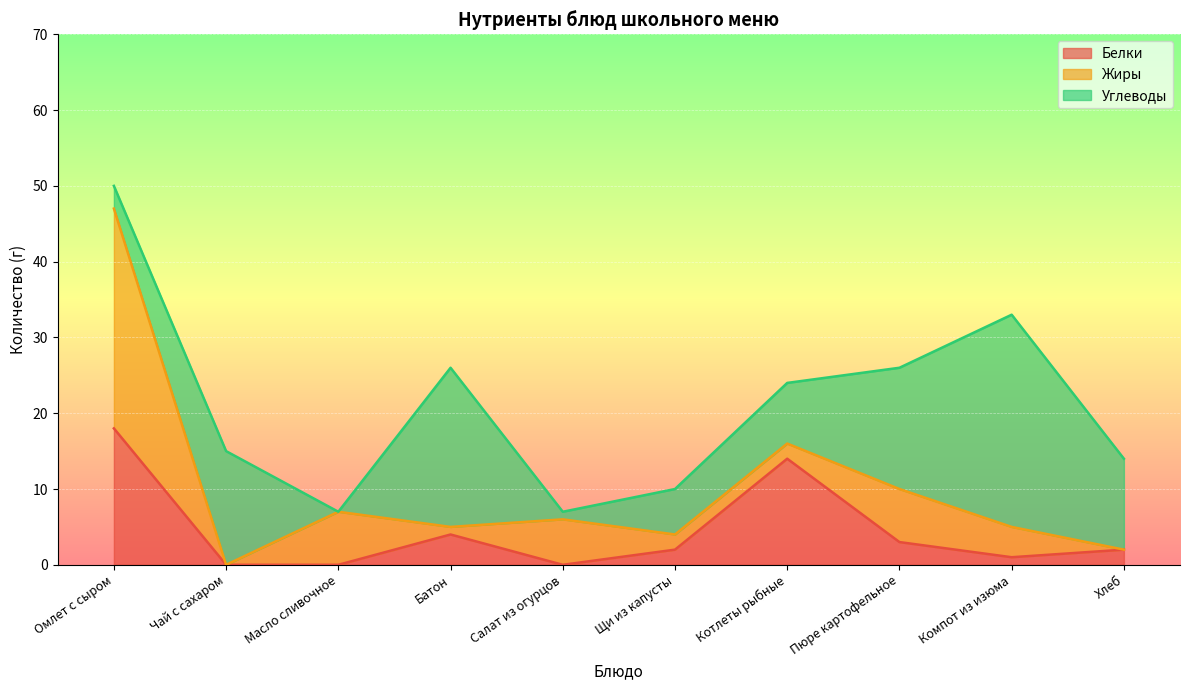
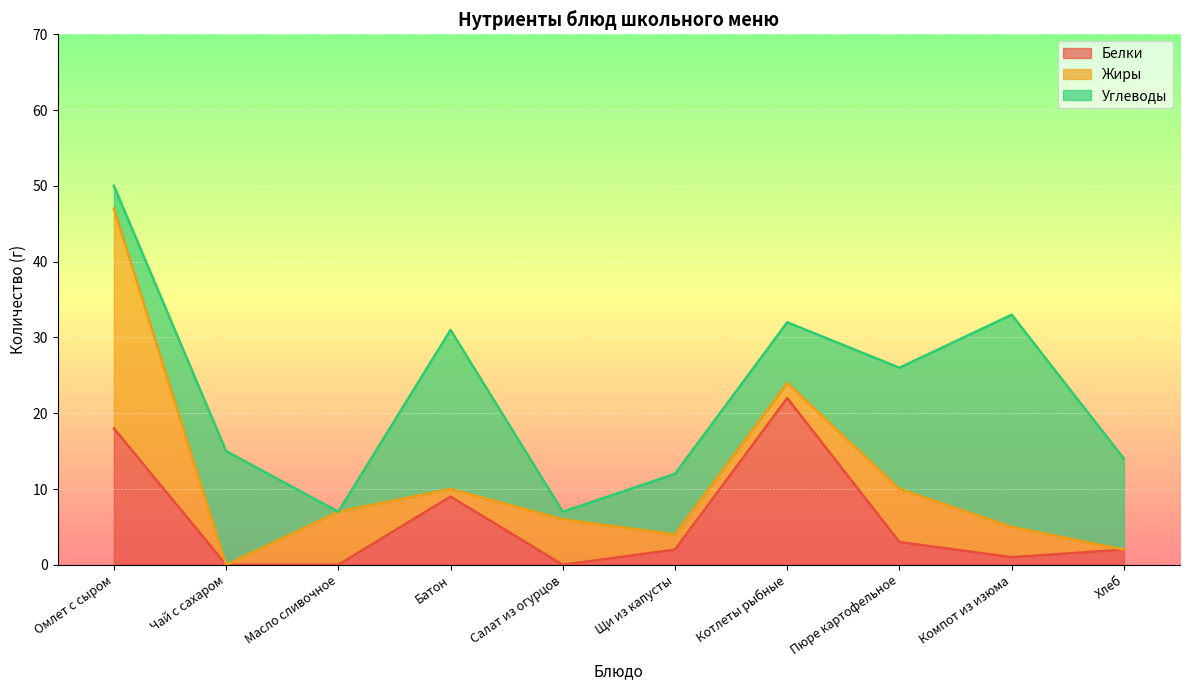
Белки, Батон: 4 -> 9
Углеводы, Щи из капусты: 6 -> 8
Белки, Котлеты рыбные: 14 -> 22
